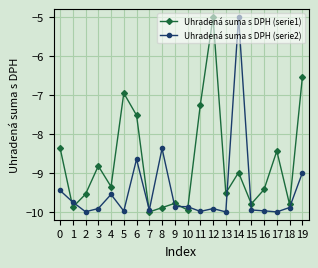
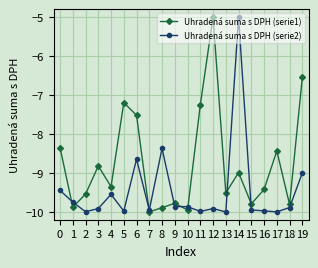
Uhradená suma s DPH (serie1), 5: -7.0 -> -7.2
